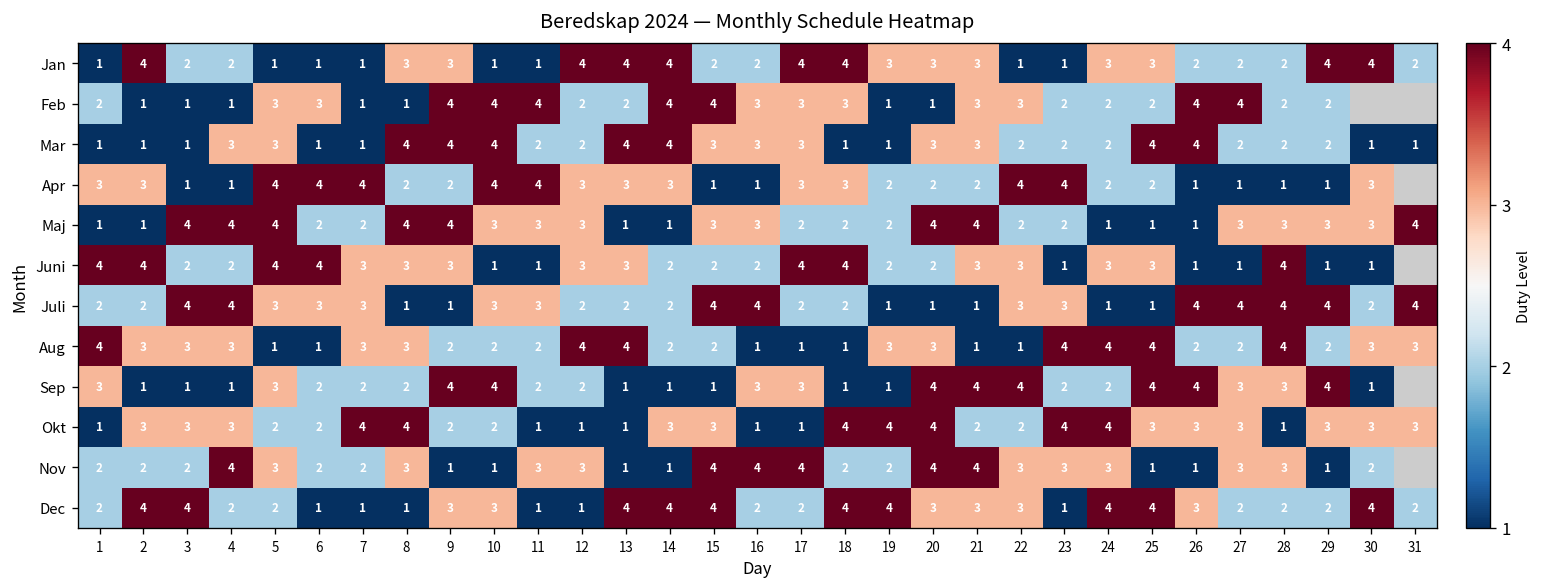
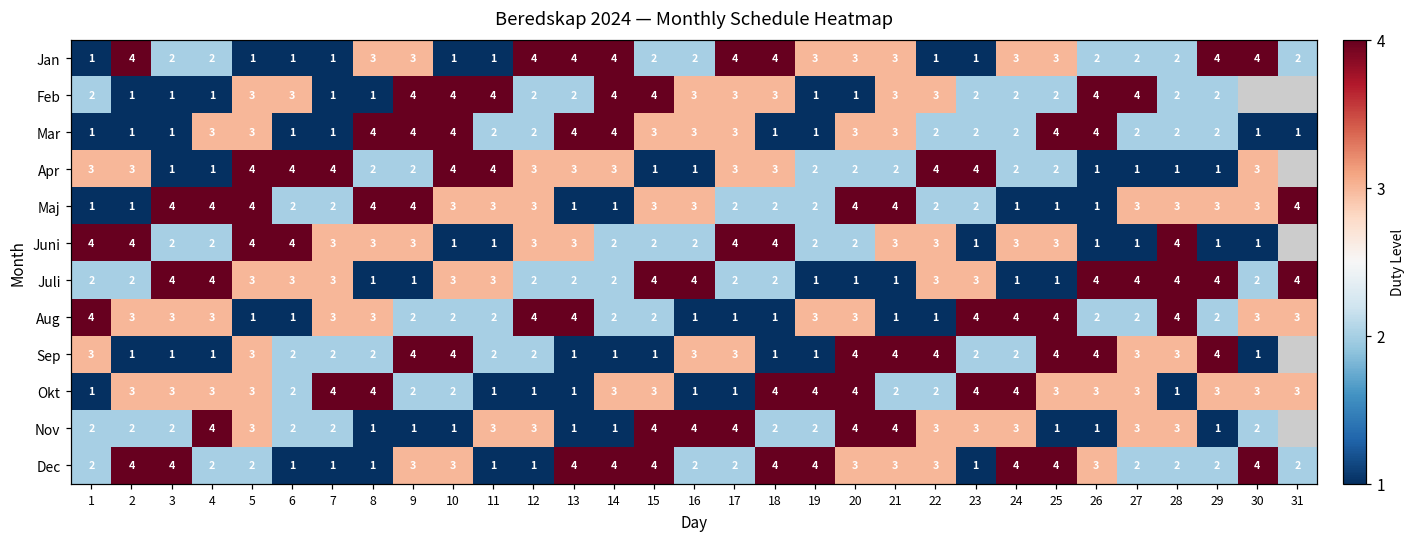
Okt, 5: 2 -> 3
Nov, 8: 3 -> 1
